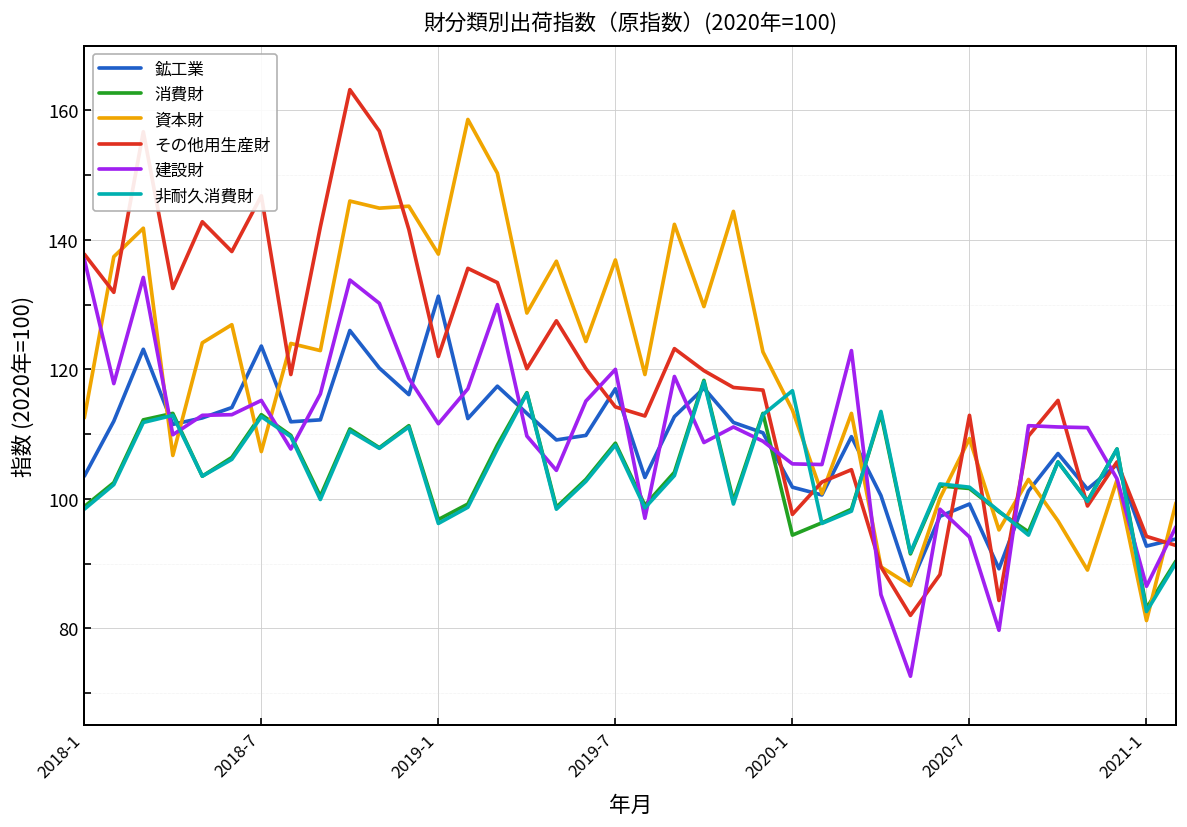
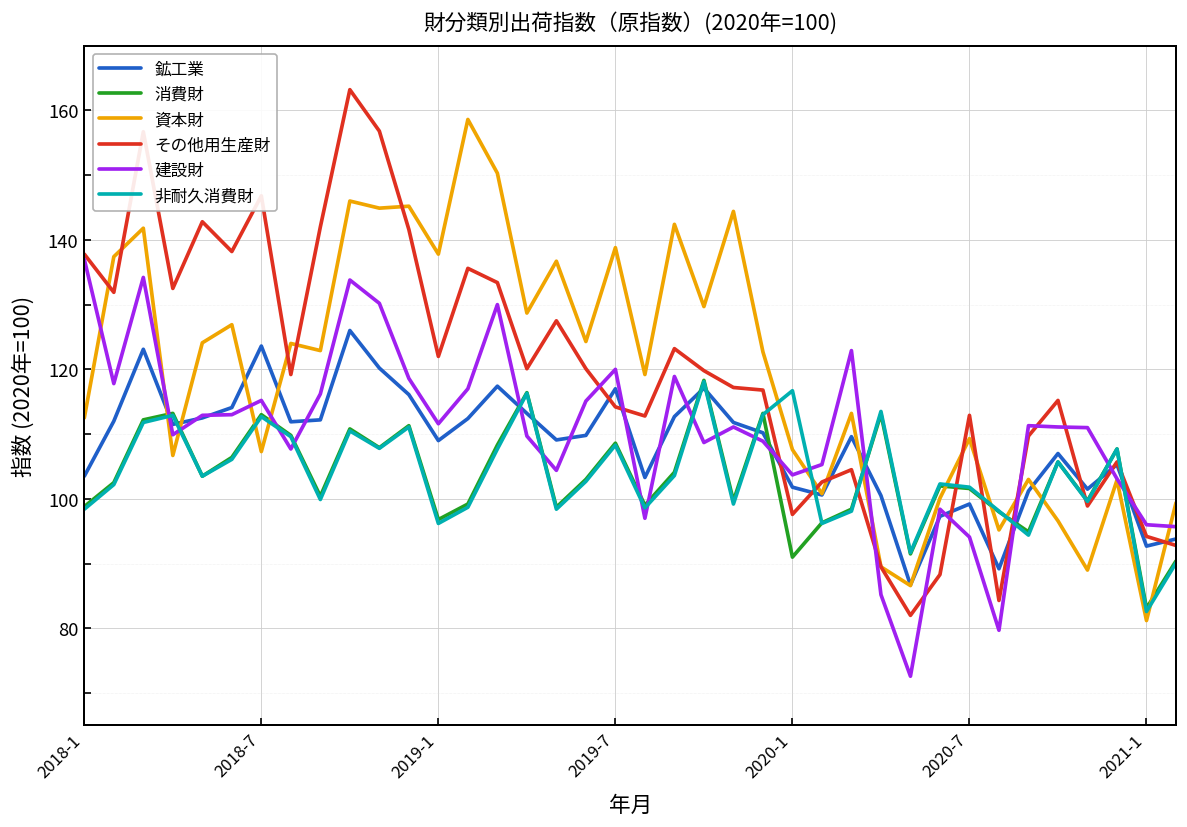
鉱工業, 2019-1: 131 -> 109
資本財, 2019-7: 137 -> 139
消費財, 2020-1: 94 -> 91
資本財, 2020-1: 114 -> 108
建設財, 2020-1: 105 -> 104
建設財, 2021-1: 87 -> 96
